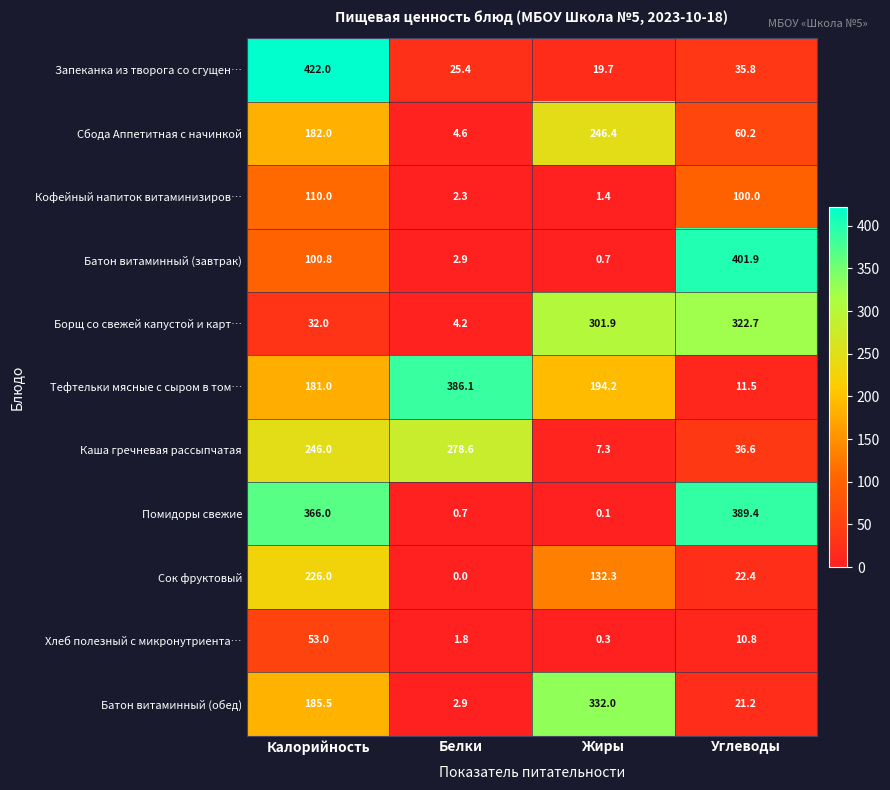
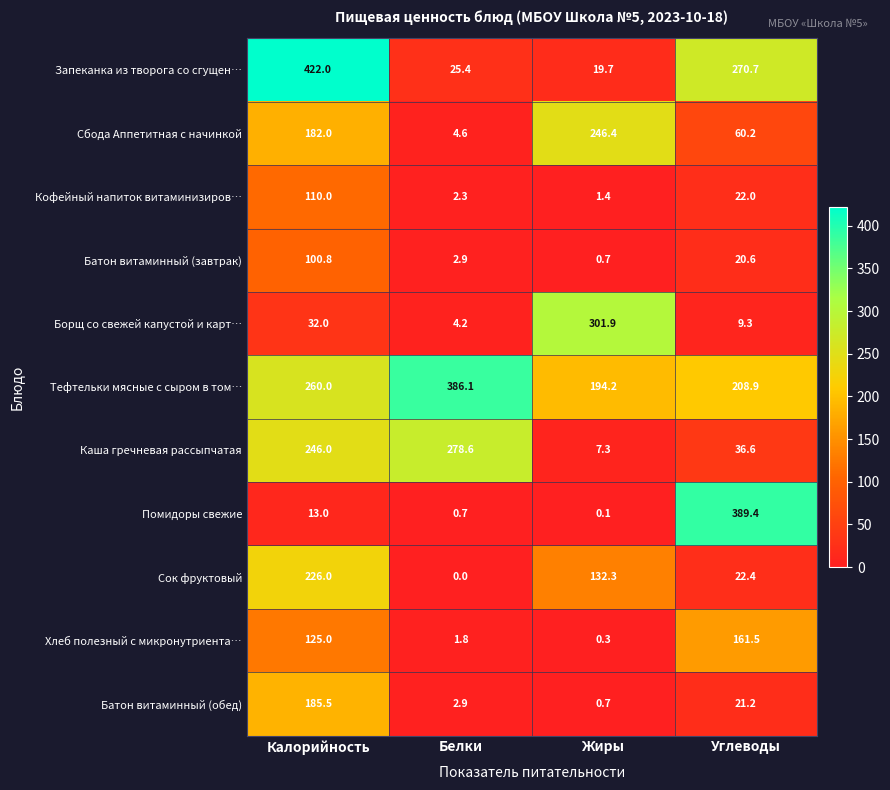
Запеканка из творога со сгущен…, Углеводы: 35.8 -> 270.7
Кофейный напиток витаминизиров…, Углеводы: 100.0 -> 22.0
Батон витаминный (завтрак), Углеводы: 401.9 -> 20.6
Борщ со свежей капустой и карт…, Углеводы: 322.7 -> 9.3
Тефтельки мясные с сыром в том…, Калорийность: 181.0 -> 260.0
Тефтельки мясные с сыром в том…, Углеводы: 11.5 -> 208.9
Помидоры свежие, Калорийность: 366.0 -> 13.0
Хлеб полезный с микронутриента…, Калорийность: 53.0 -> 125.0
Хлеб полезный с микронутриента…, Углеводы: 10.8 -> 161.5
Батон витаминный (обед), Жиры: 332.0 -> 0.7
